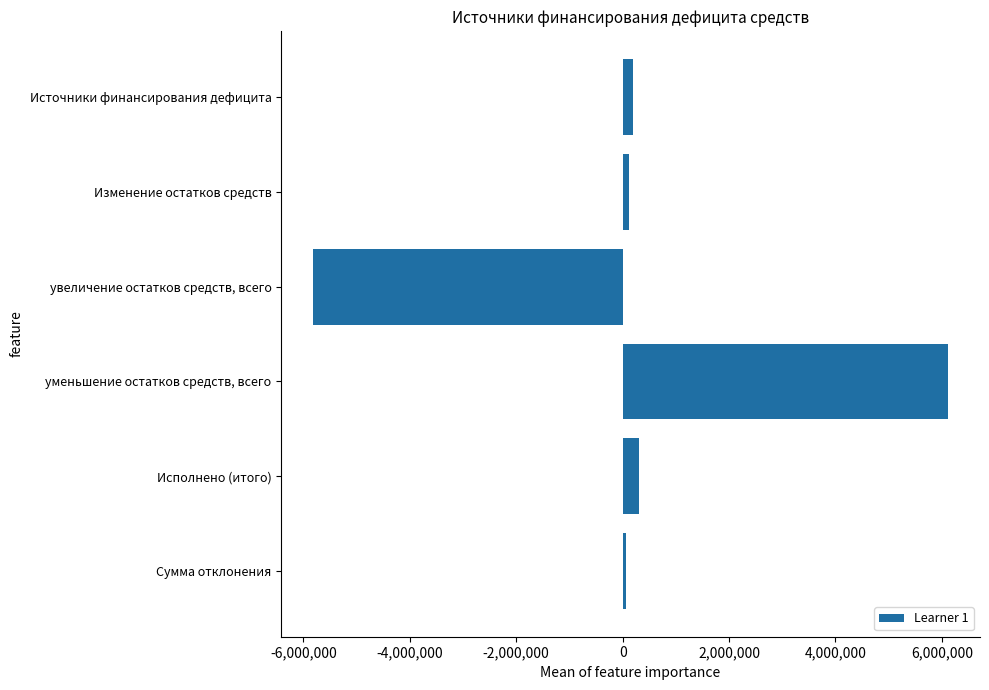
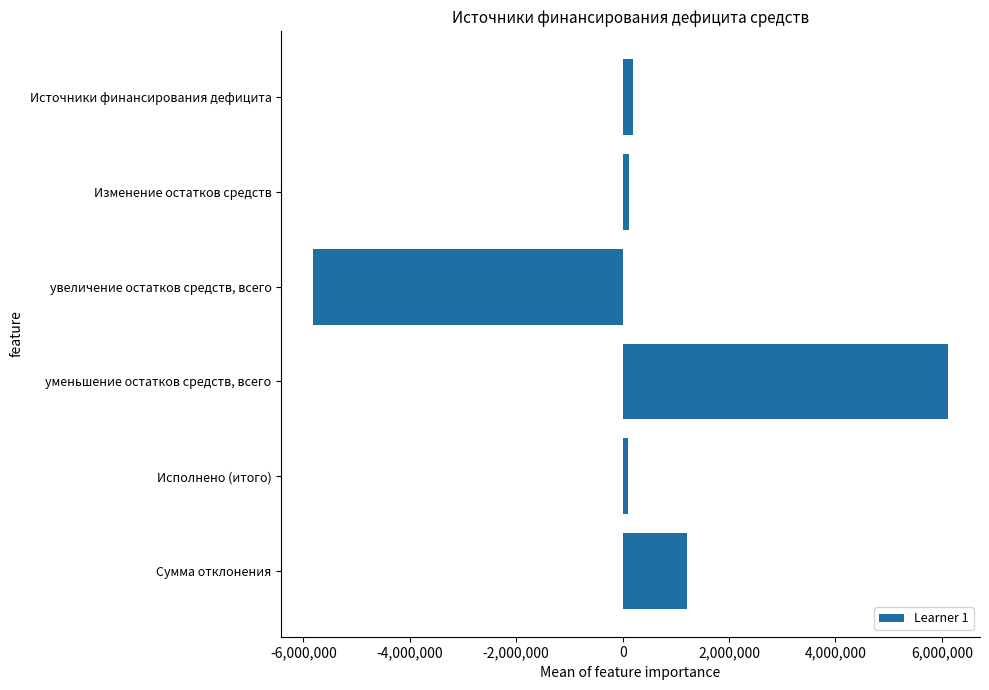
Исполнено (итого): 300,000 -> 100,000
Сумма отклонения: 100,000 -> 1,200,000
